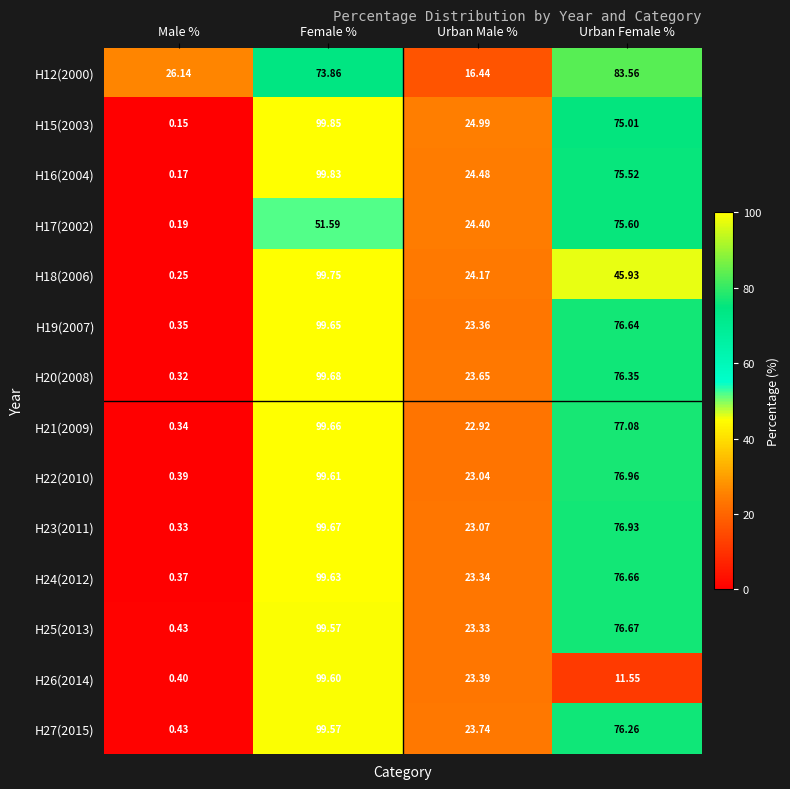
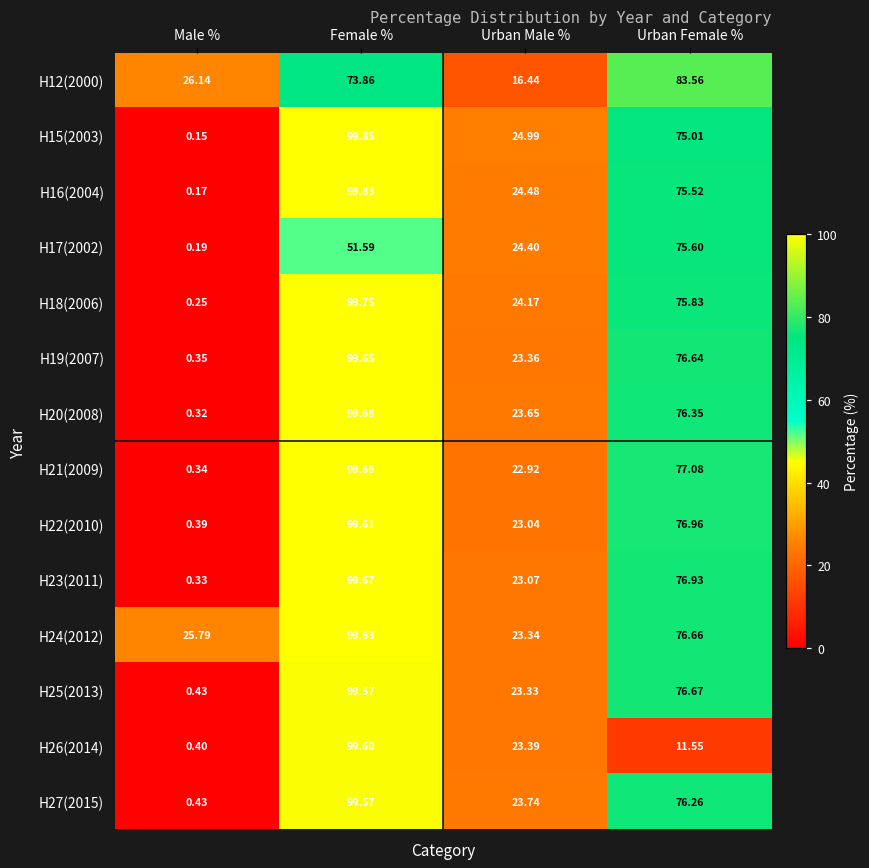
H18(2006), Urban Female %: 45.93 -> 75.83
H24(2012), Male %: 0.37 -> 25.79
